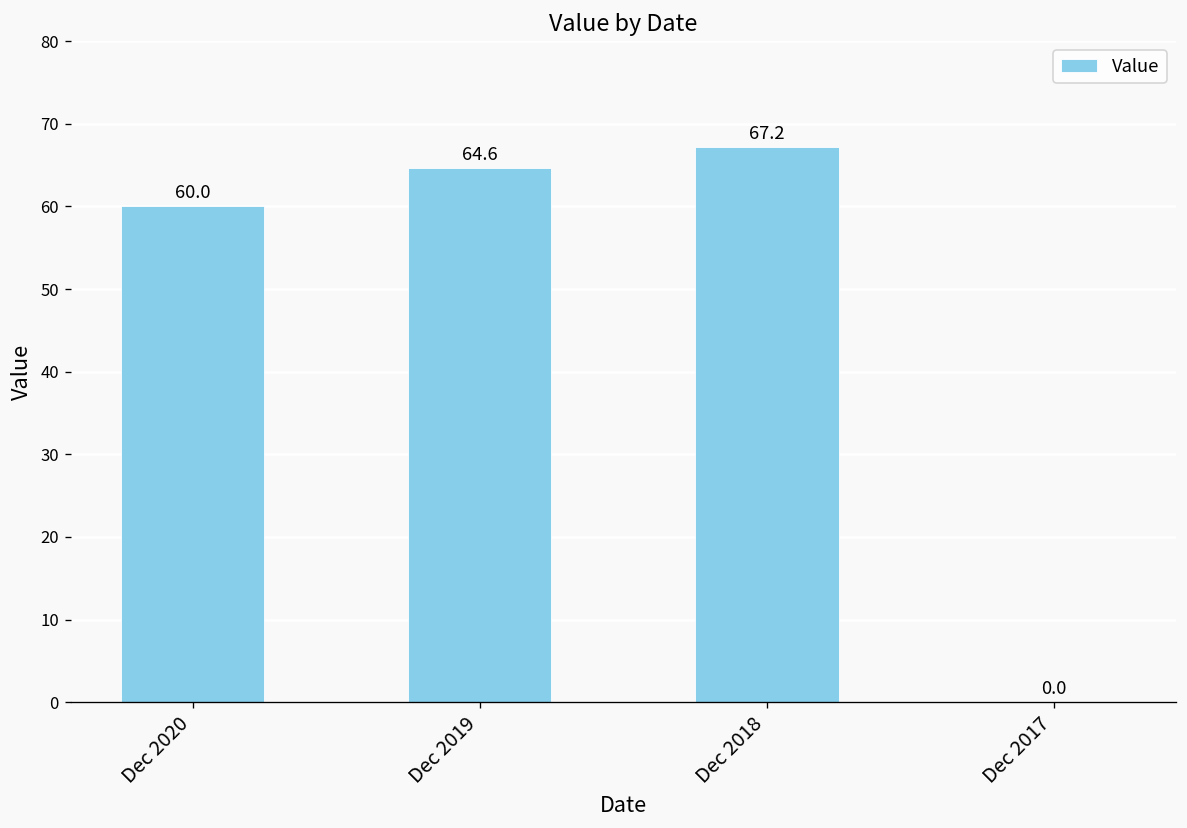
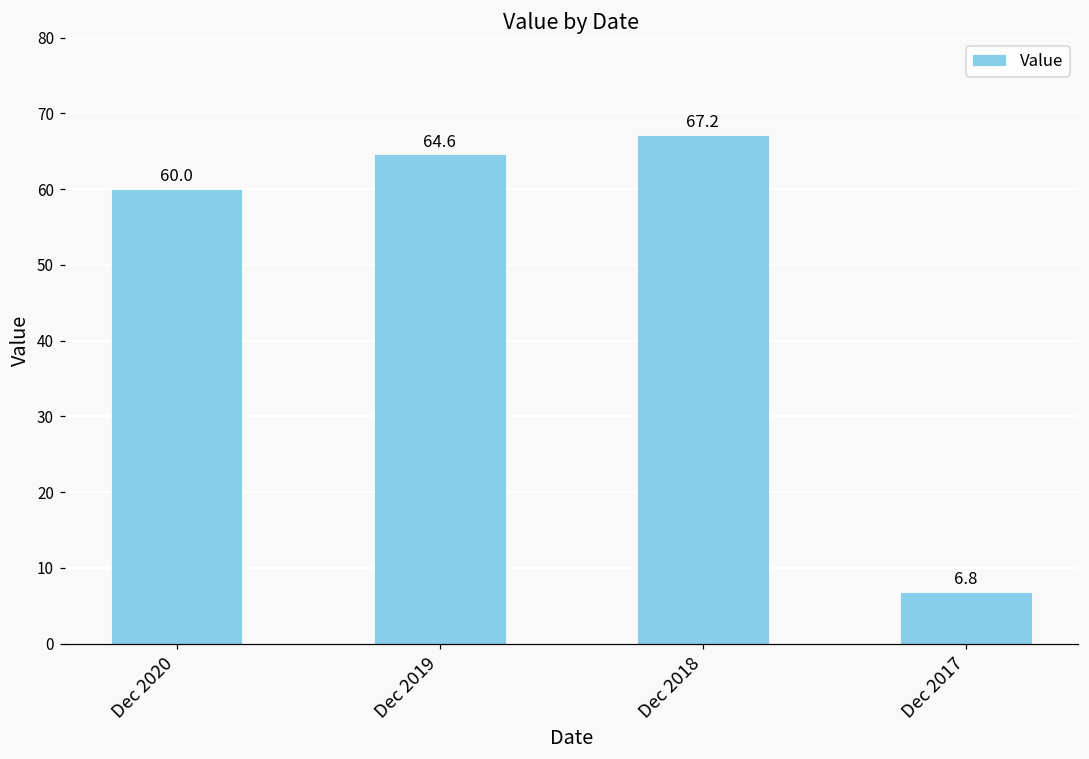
Dec 2017: 0.0 -> 6.8
